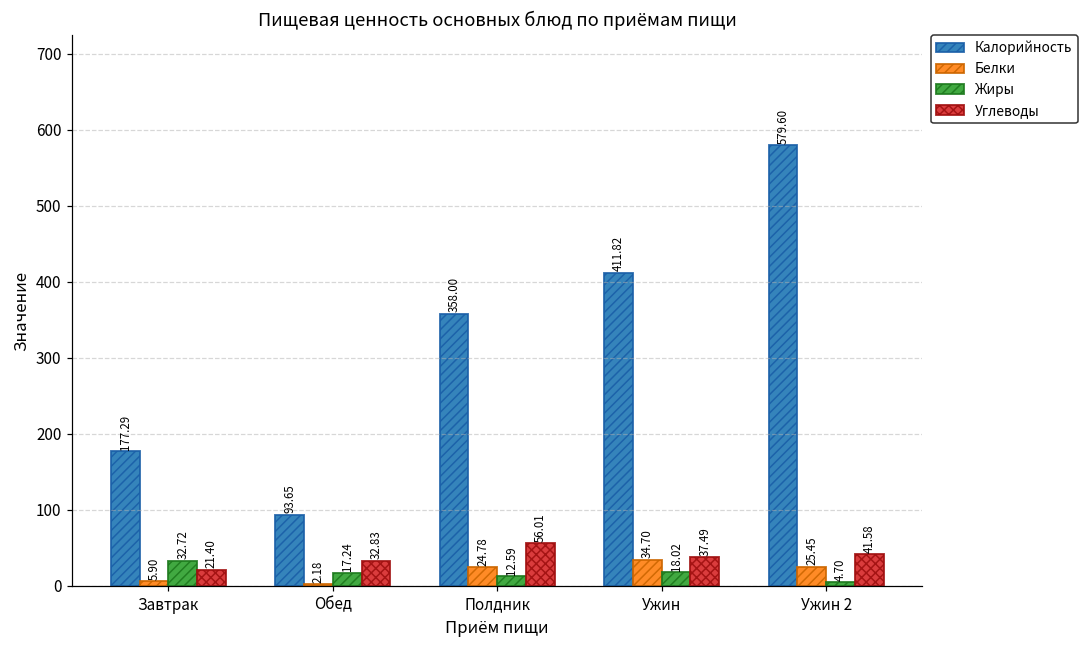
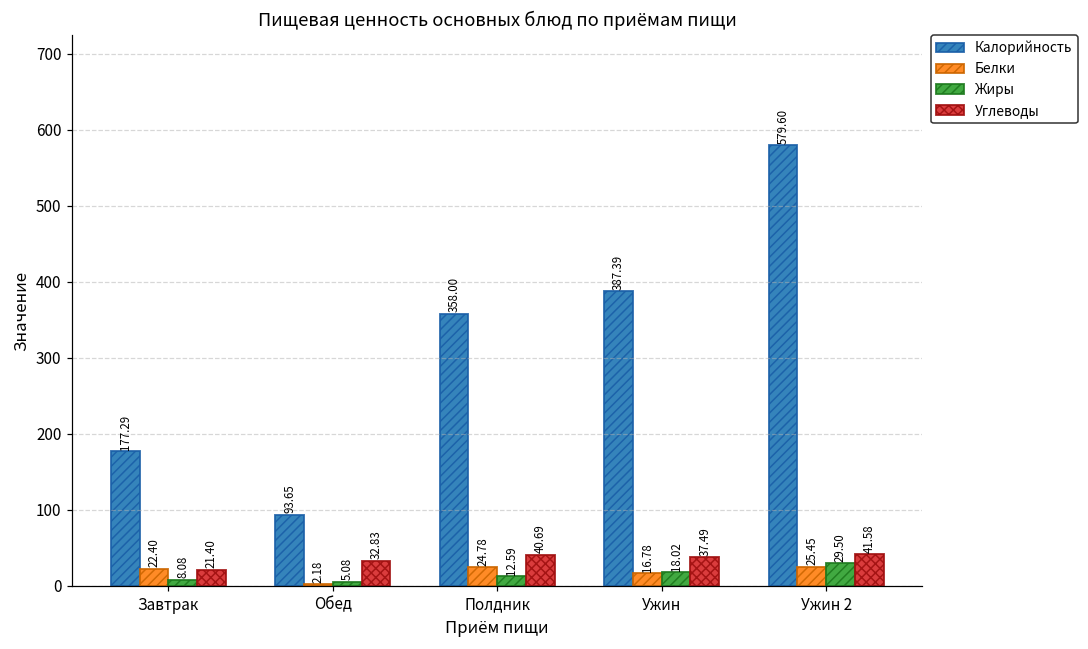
Белки, Завтрак: 5.90 -> 22.40
Жиры, Завтрак: 32.72 -> 8.08
Жиры, Обед: 17.24 -> 5.08
Углеводы, Полдник: 56.01 -> 40.69
Калорийность, Ужин: 411.82 -> 387.39
Белки, Ужин: 34.70 -> 16.78
Жиры, Ужин 2: 4.70 -> 29.50
